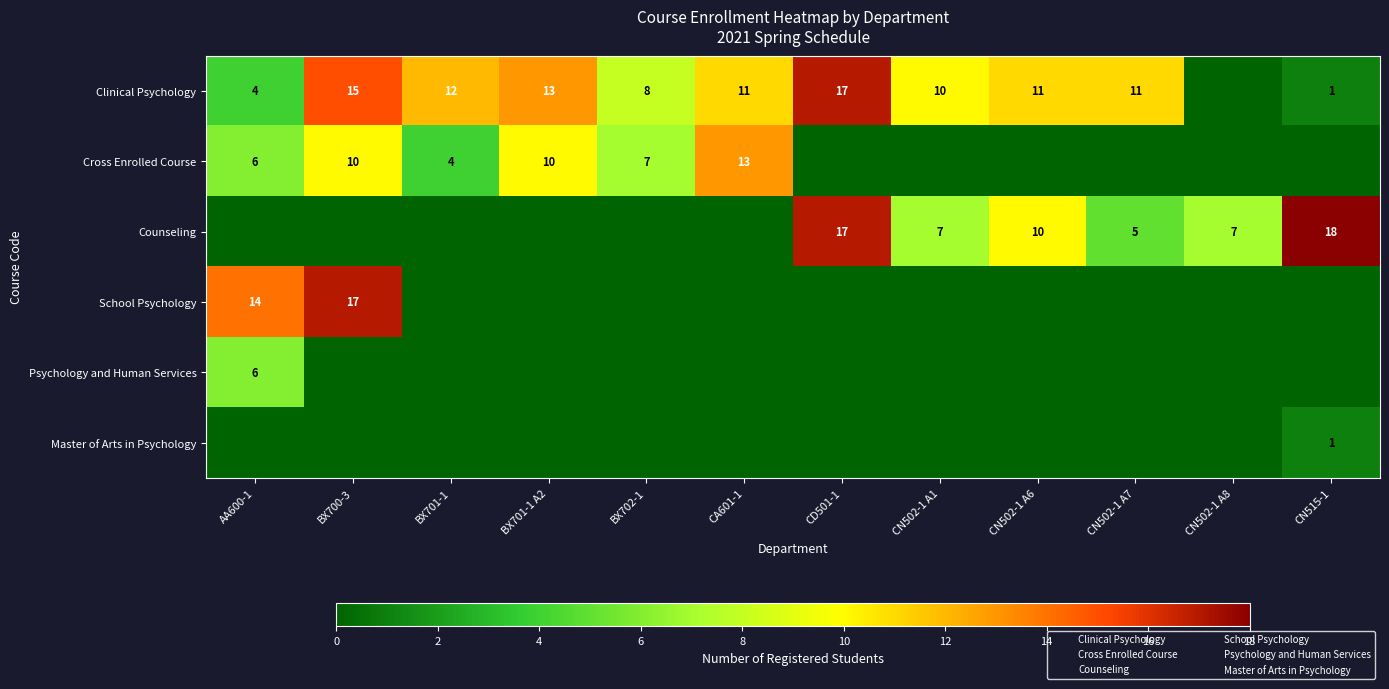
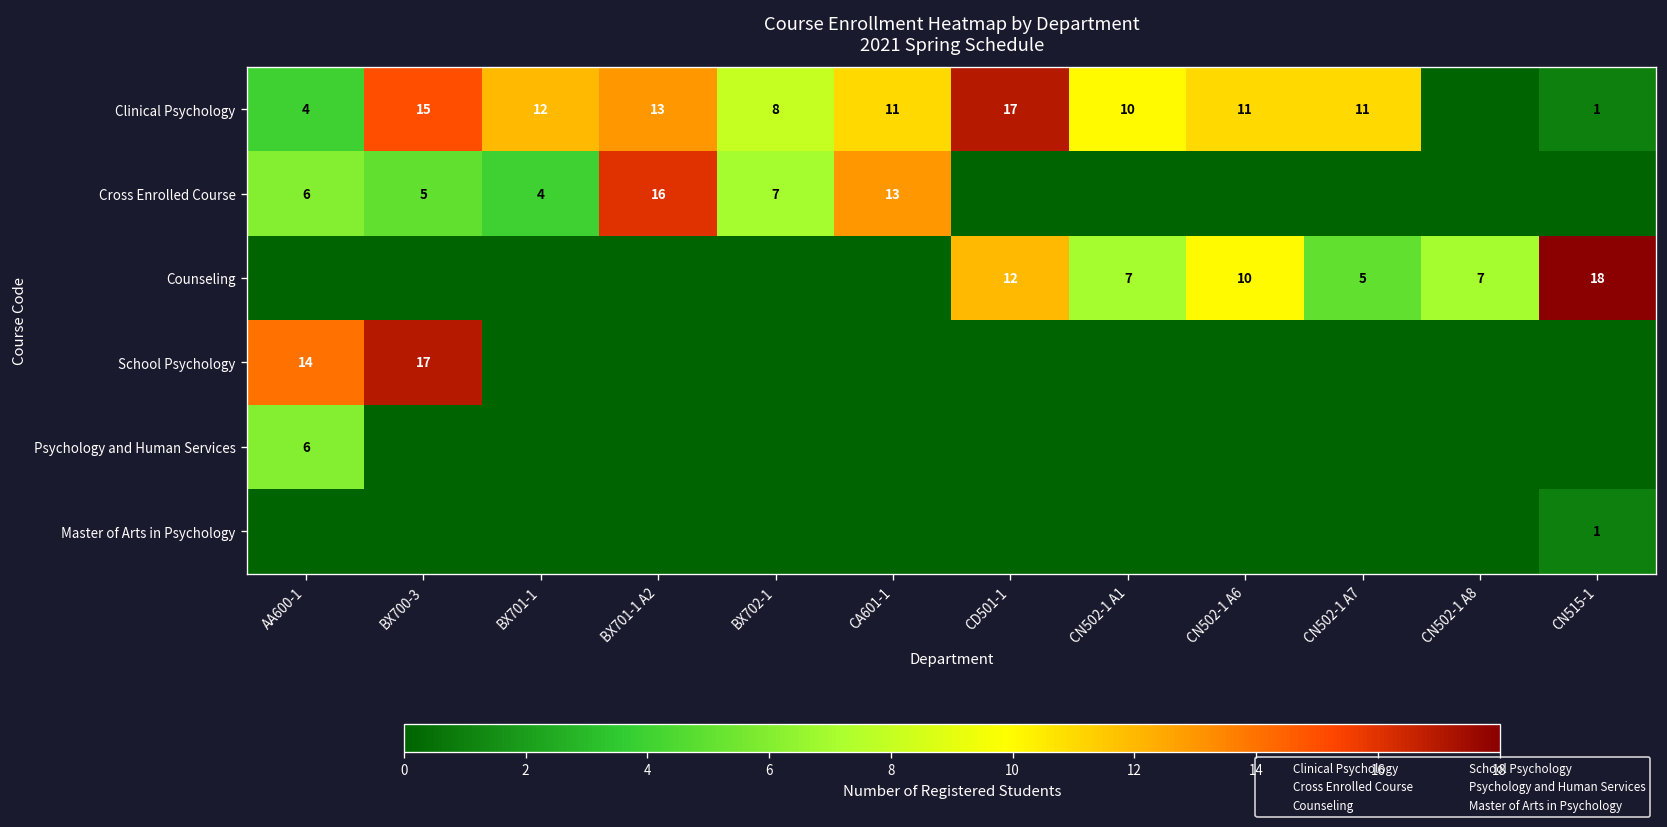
Cross Enrolled Course, BX700-3: 10 -> 5
Cross Enrolled Course, BX701-1 A2: 10 -> 16
Counseling, CD501-1: 17 -> 12
